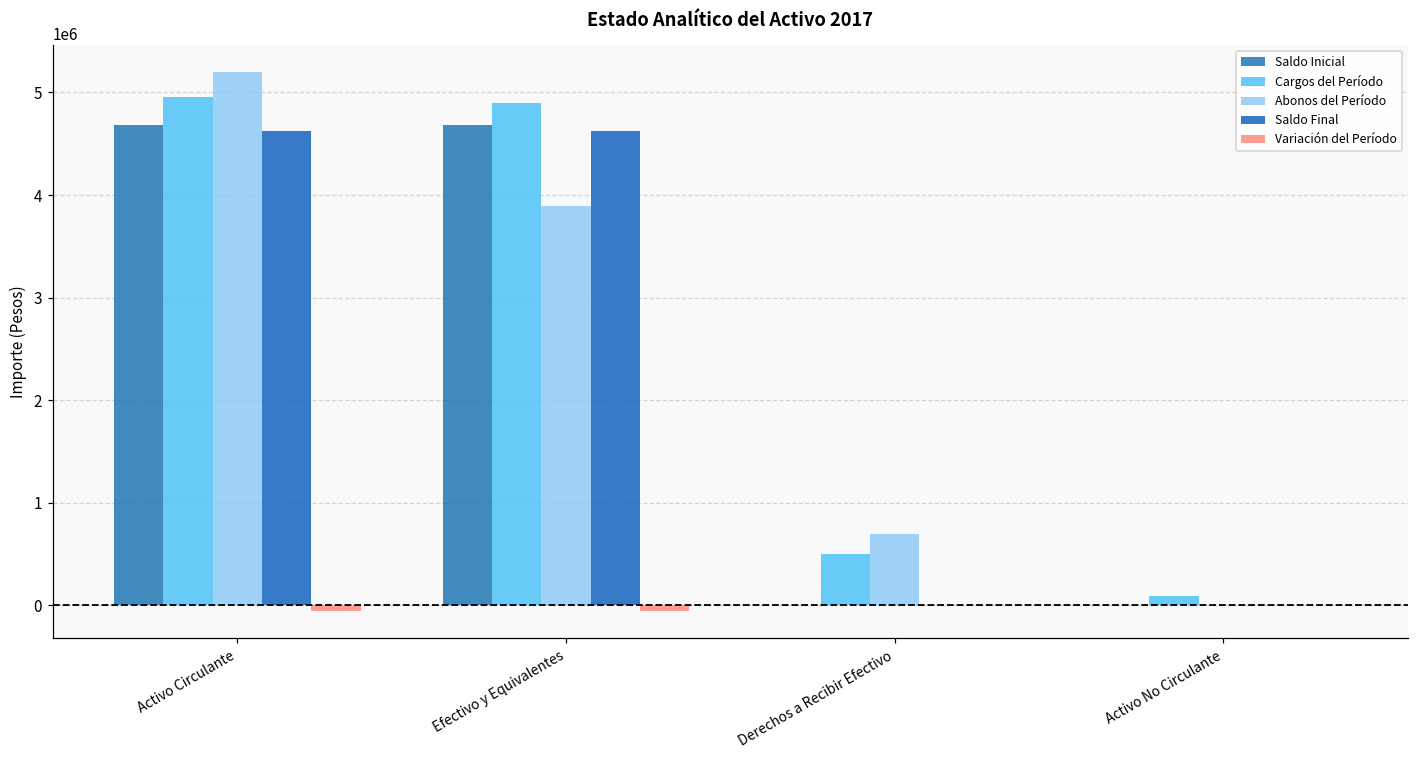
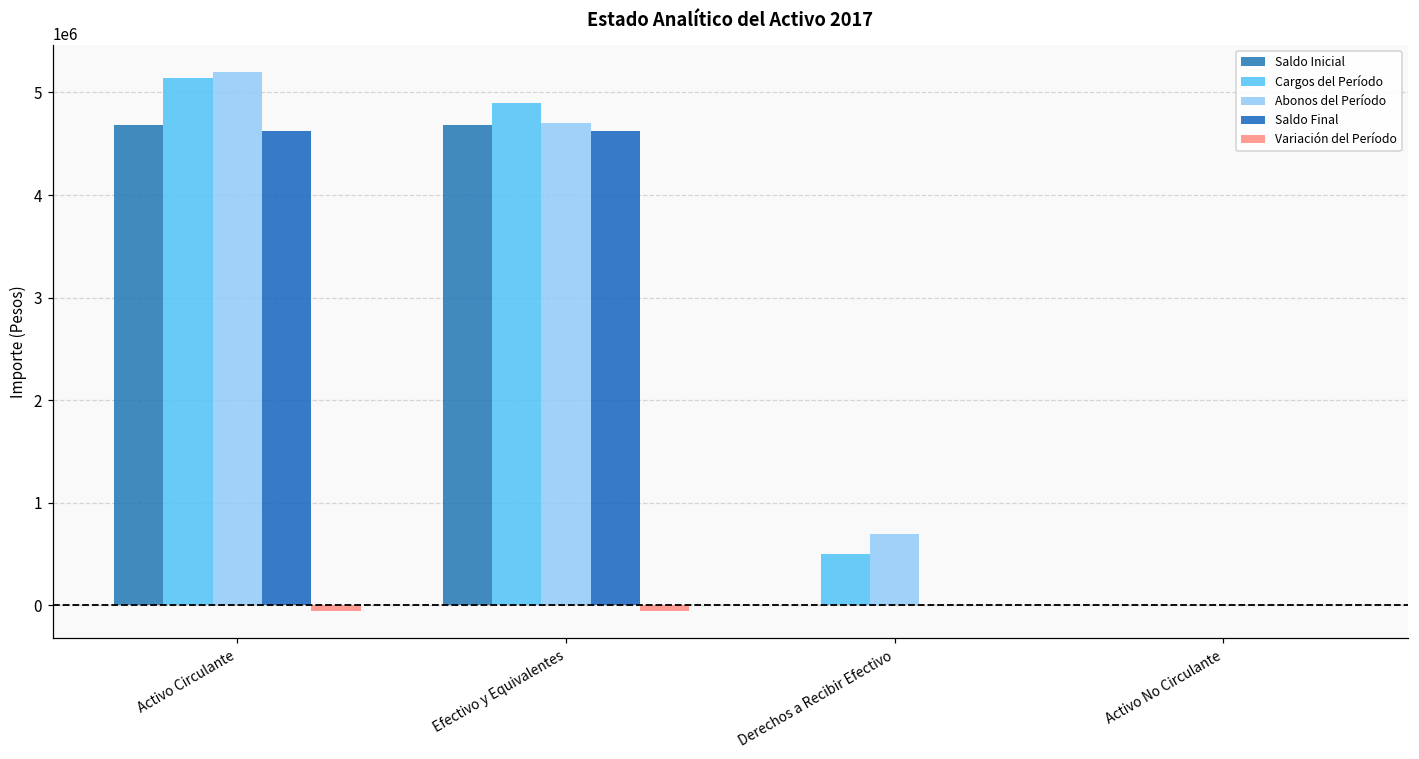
Cargos del Período, Activo Circulante: 5000000 -> 5100000
Abonos del Período, Efectivo y Equivalentes: 3900000 -> 4700000
Cargos del Período, Activo No Circulante: 100000 -> 0
